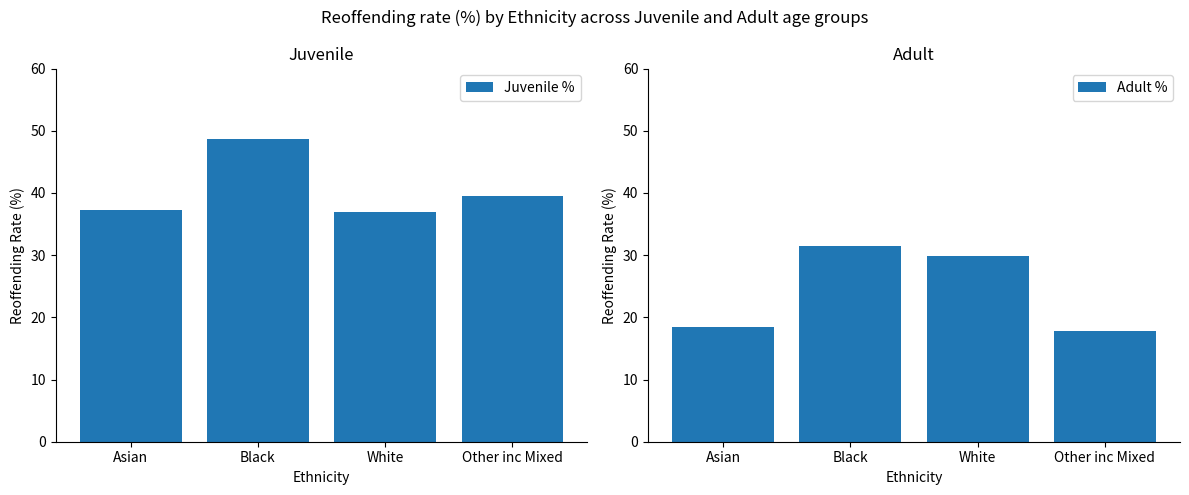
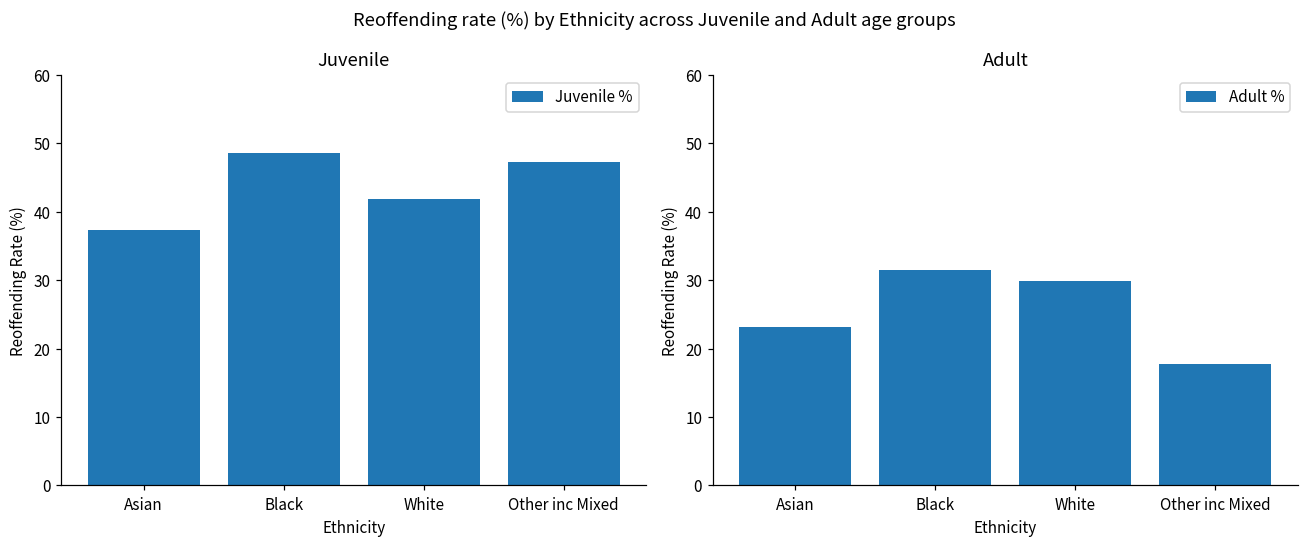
Juvenile, White: 37 -> 42
Juvenile, Other inc Mixed: 40 -> 47
Adult, Asian: 18 -> 23
